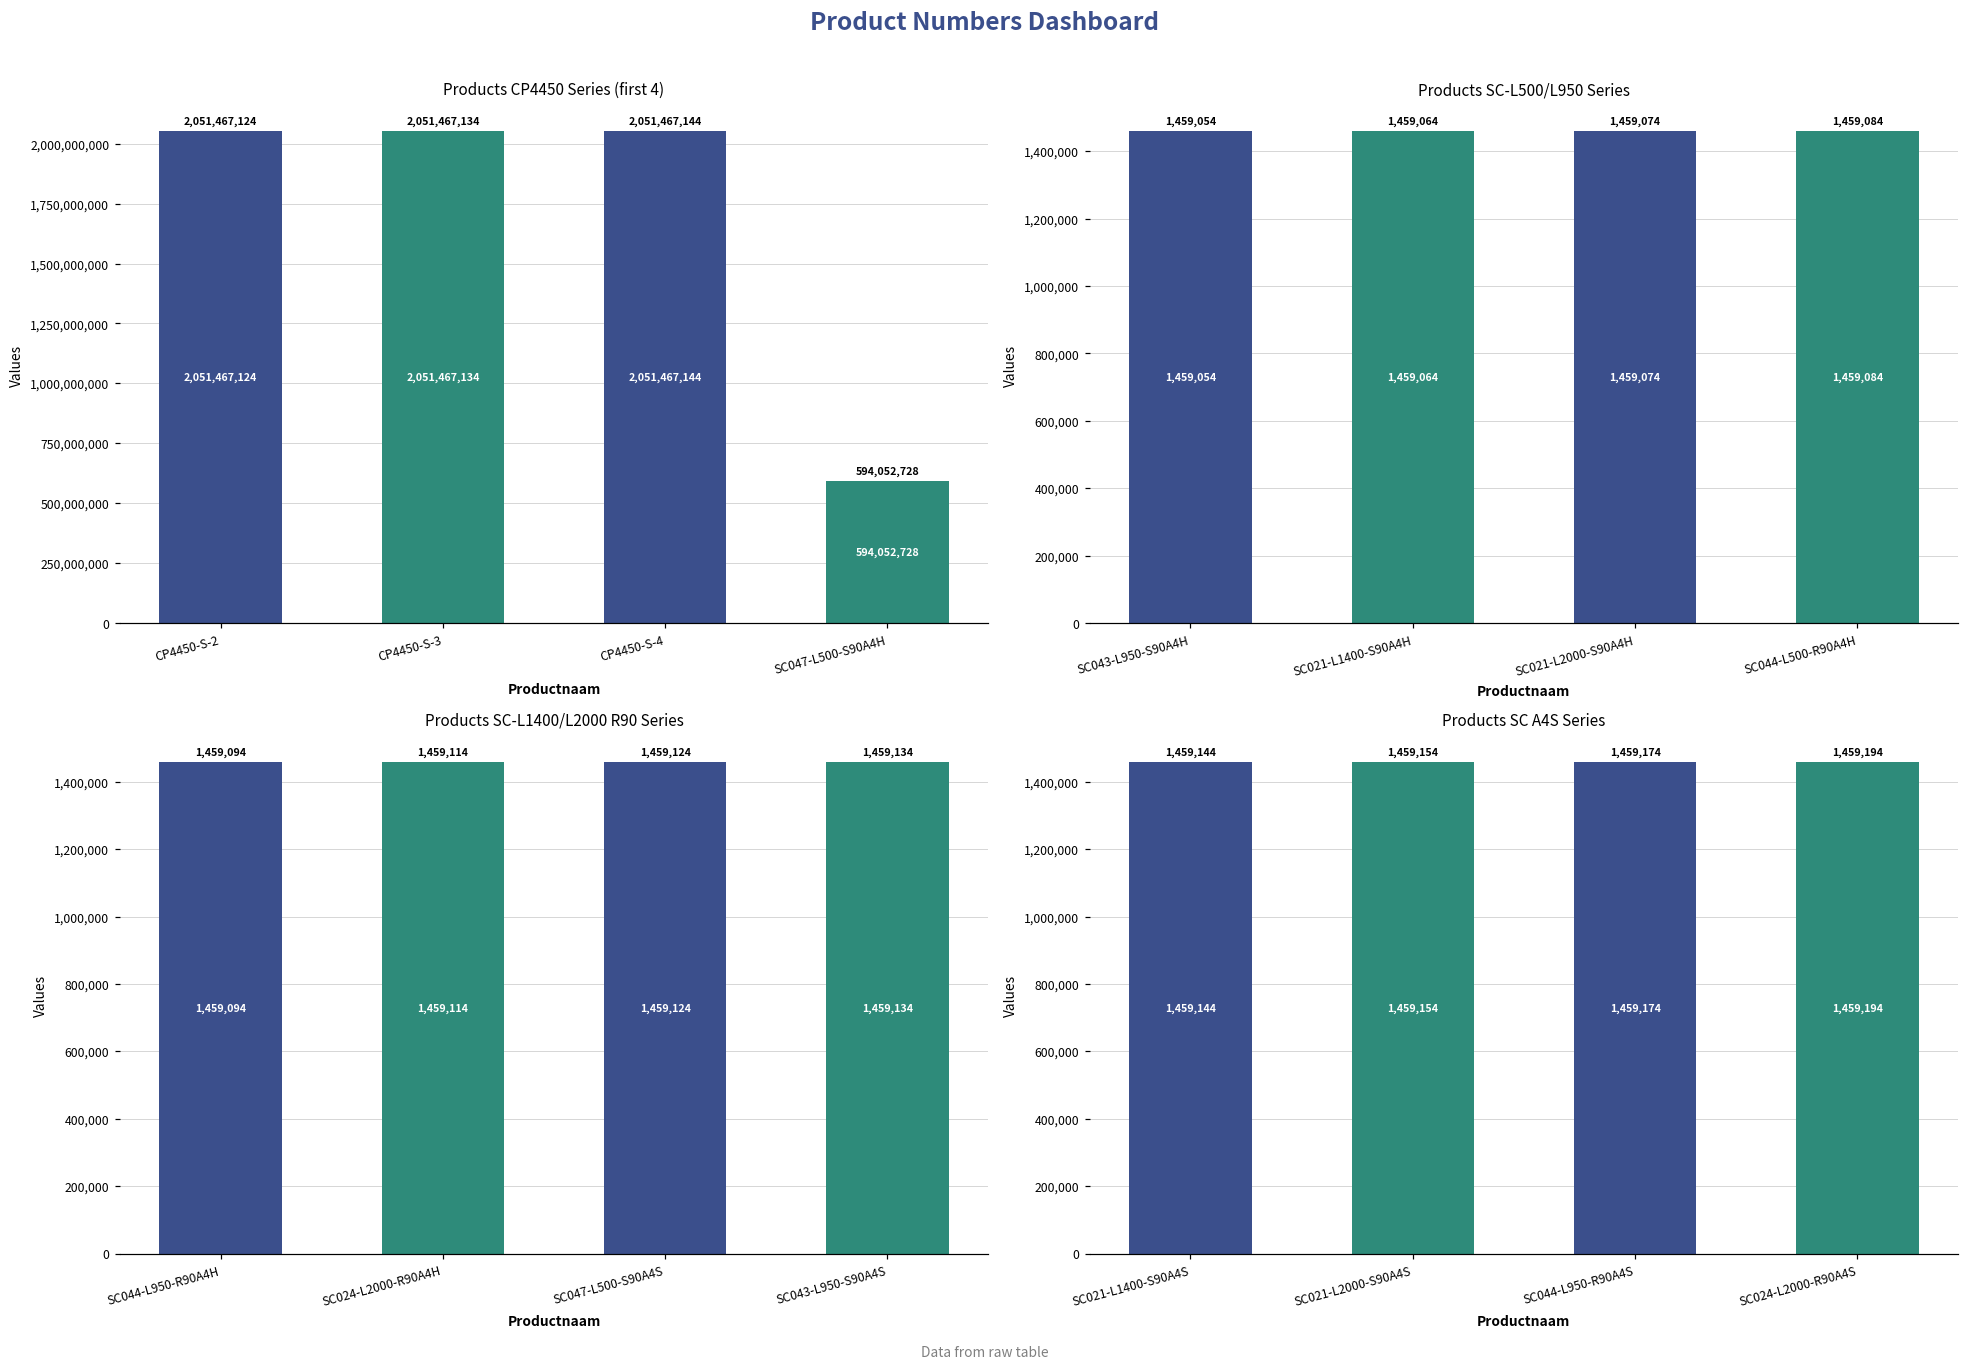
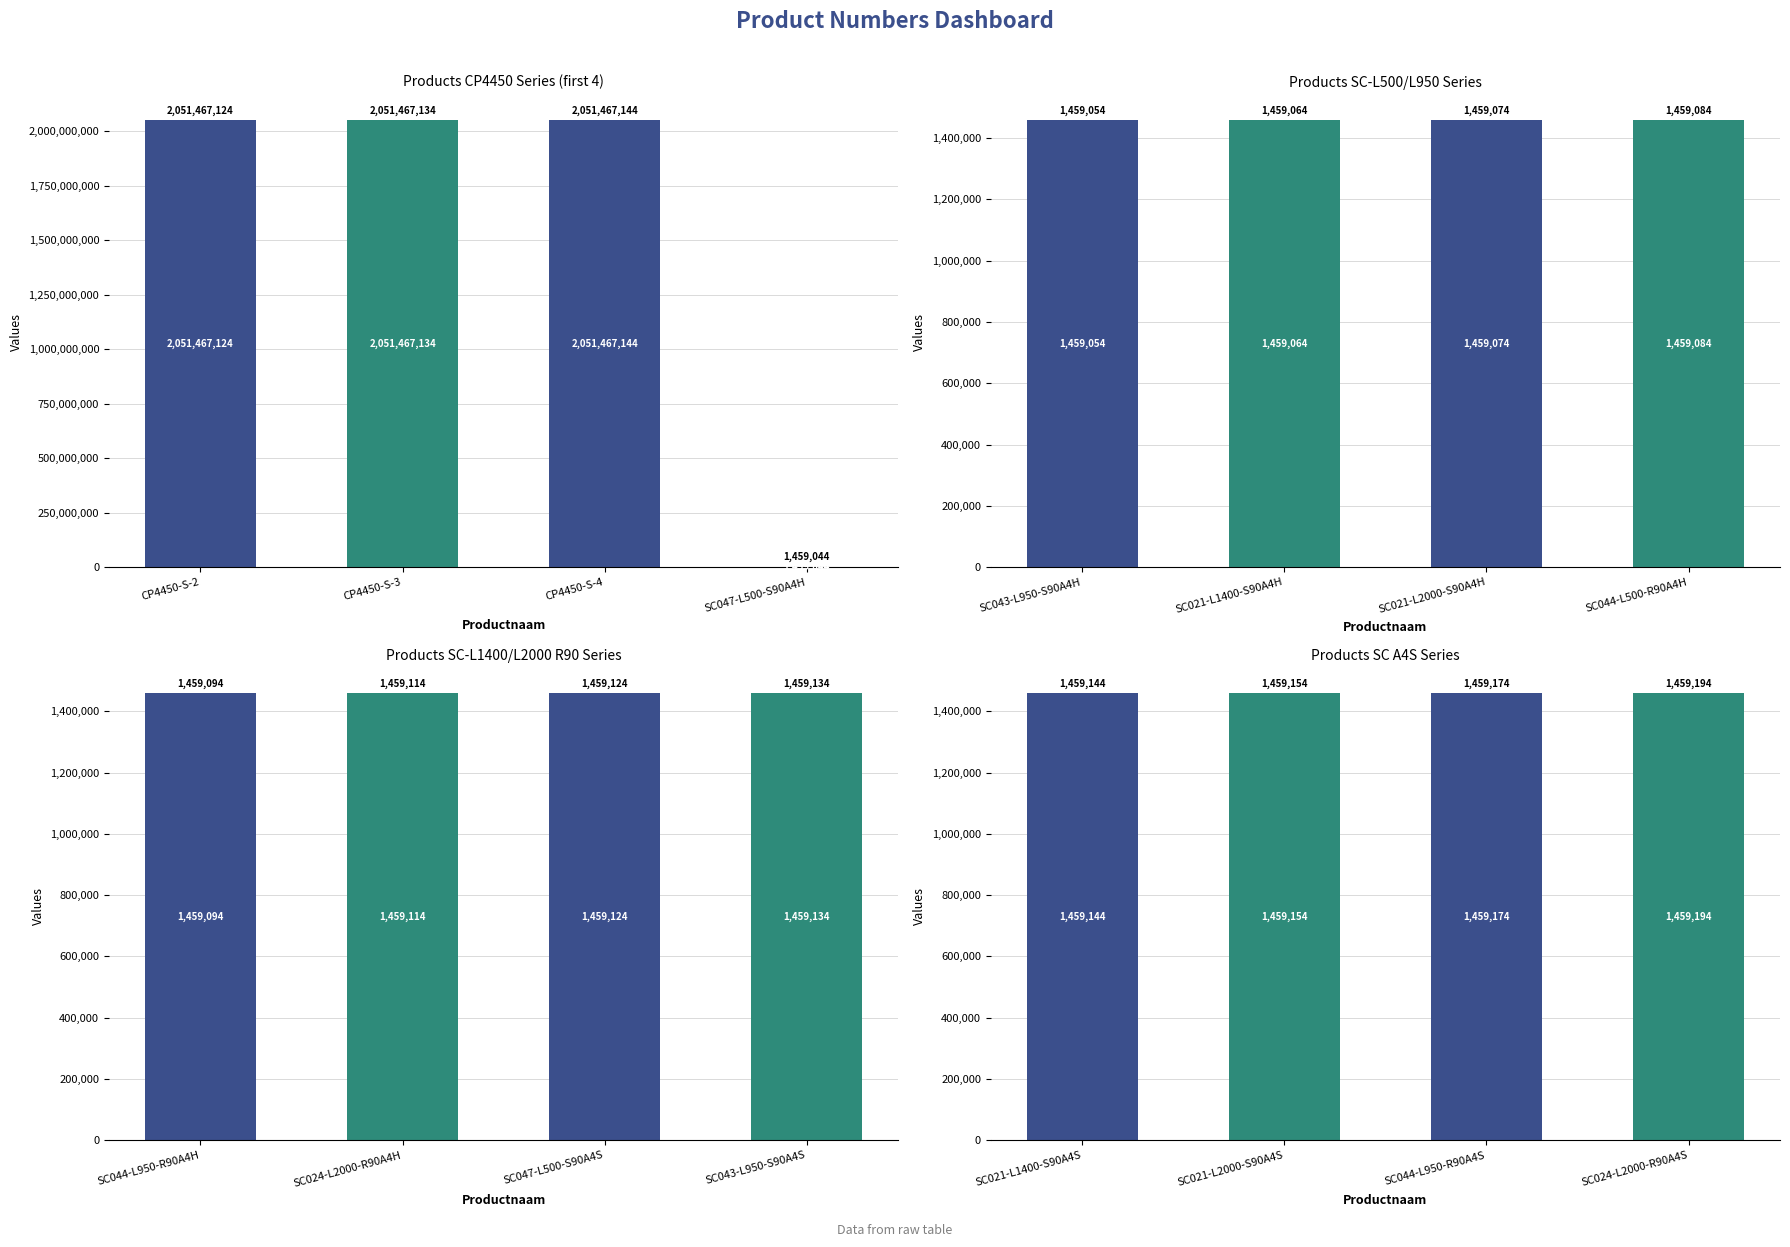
Products CP4450 Series (first 4), SC047-L500-S90A4H: 594,052,728 -> 1,459,044
